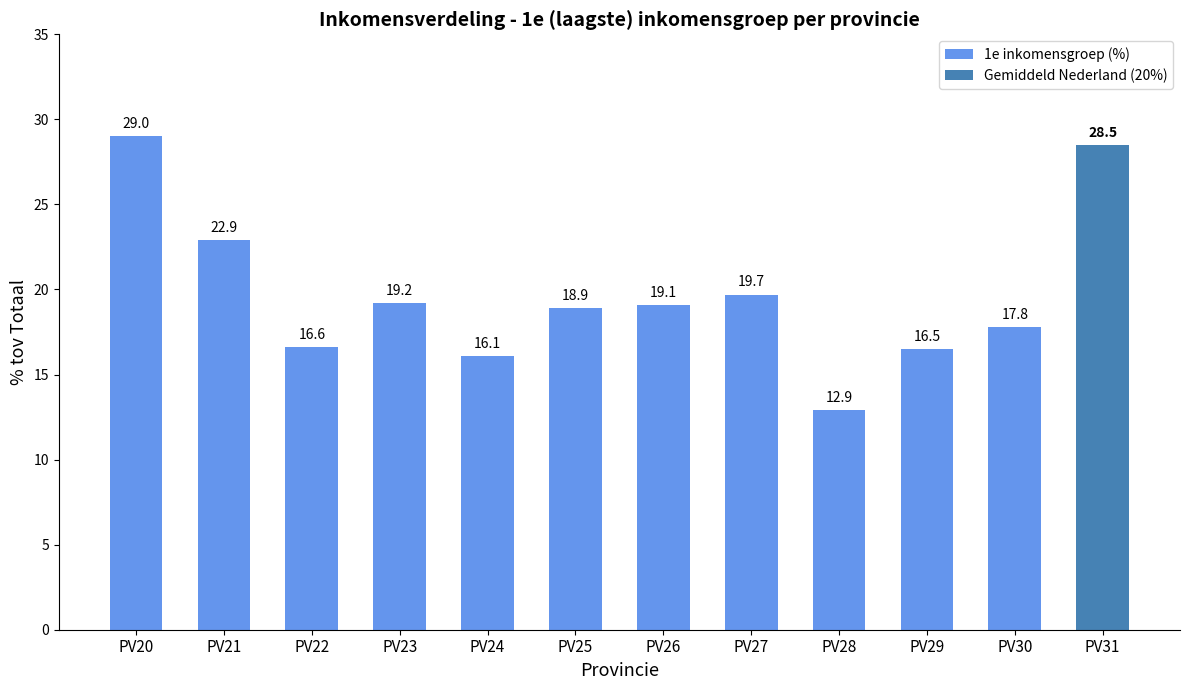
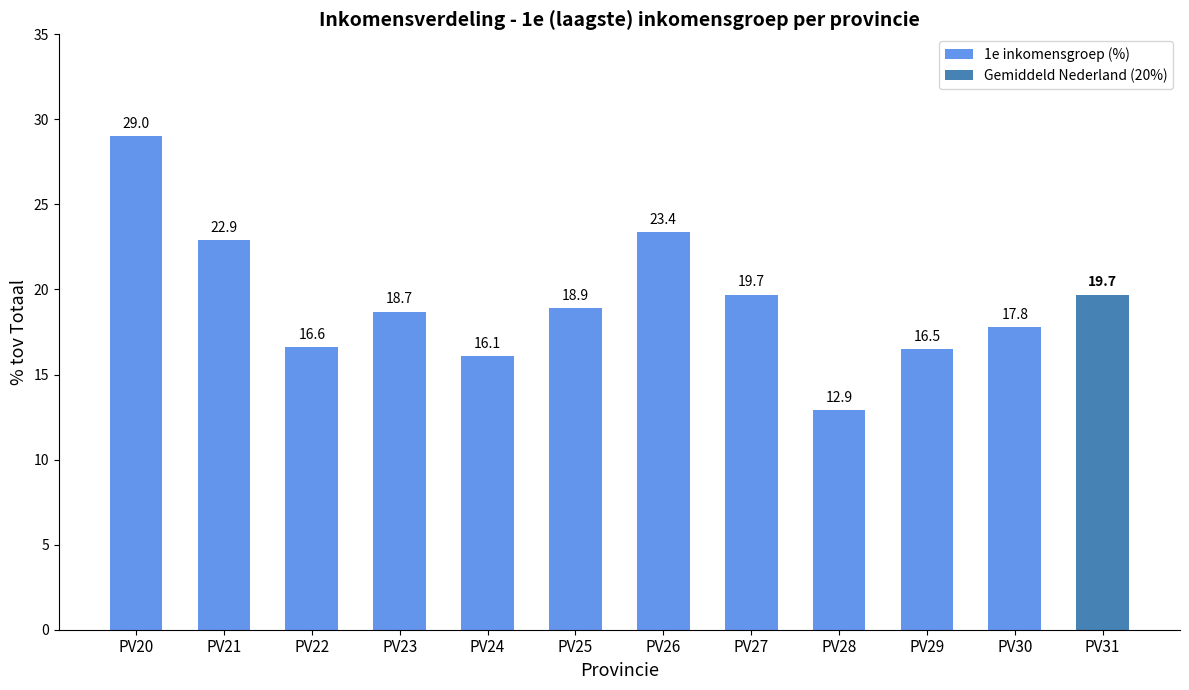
1e inkomensgroep (%), PV23: 19.2 -> 18.7
1e inkomensgroep (%), PV26: 19.1 -> 23.4
Gemiddeld Nederland (20%), PV31: 28.5 -> 19.7
